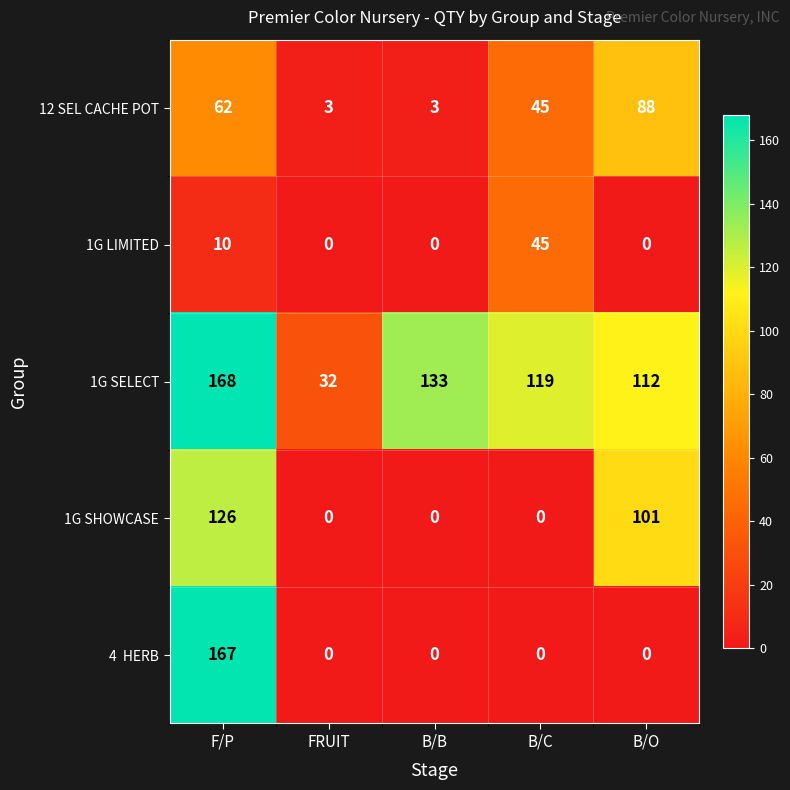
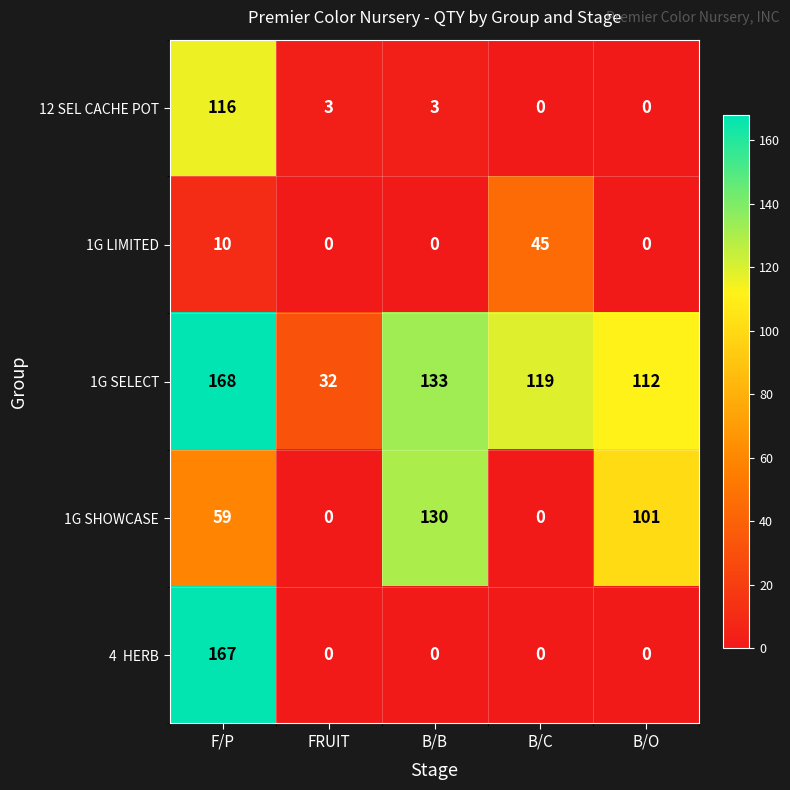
12 SEL CACHE POT, F/P: 62 -> 116
12 SEL CACHE POT, B/C: 45 -> 0
12 SEL CACHE POT, B/O: 88 -> 0
1G SHOWCASE, F/P: 126 -> 59
1G SHOWCASE, B/B: 0 -> 130
